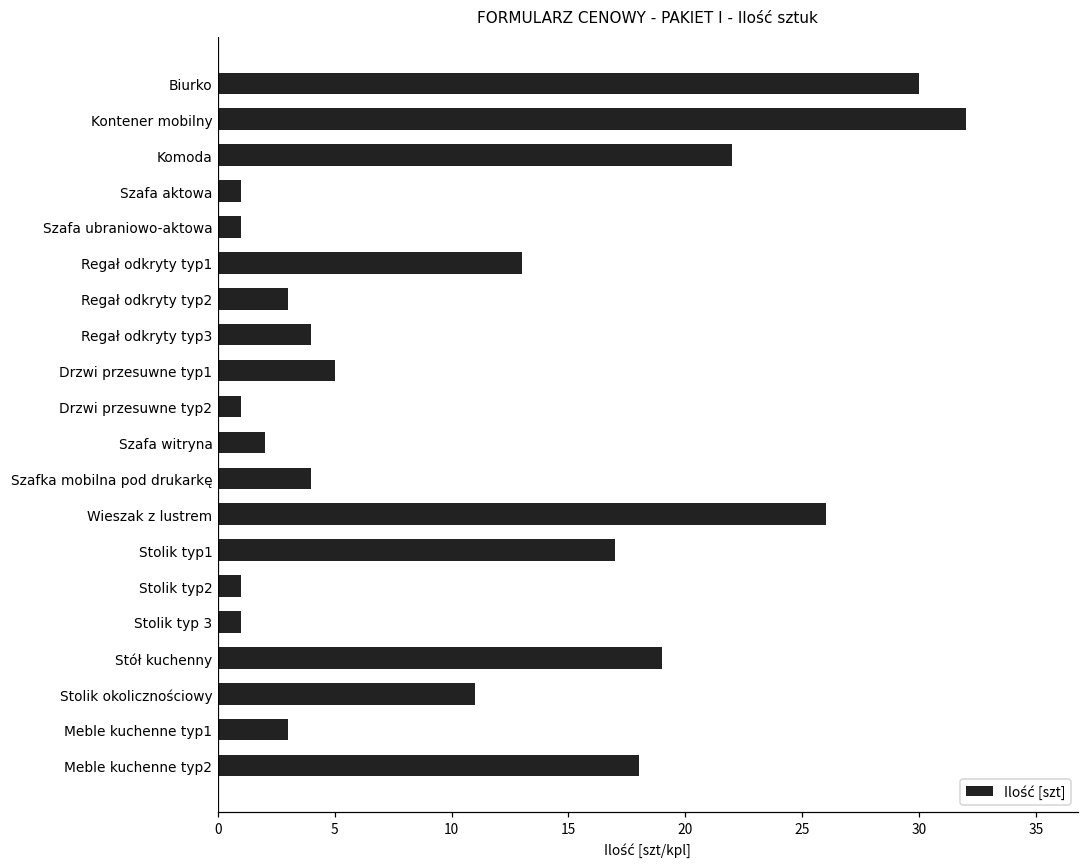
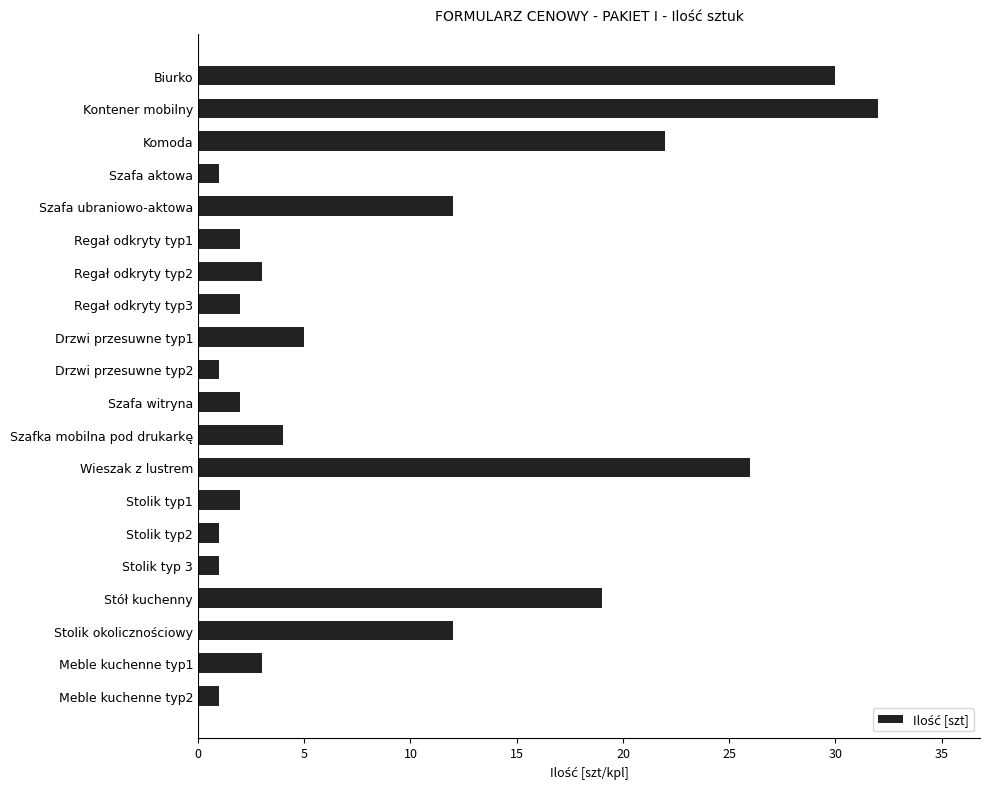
Szafa ubraniowo-aktowa: 1 -> 12
Regał odkryty typ1: 13 -> 2
Regał odkryty typ3: 4 -> 2
Stolik typ1: 17 -> 2
Stolik okolicznościowy: 11 -> 12
Meble kuchenne typ2: 18 -> 1
